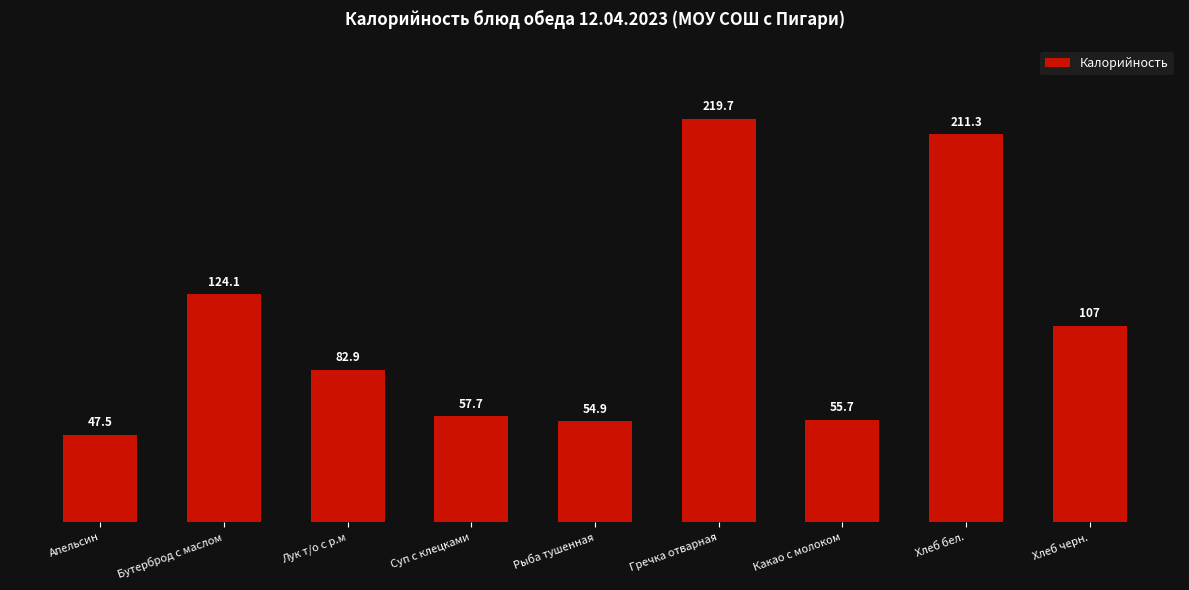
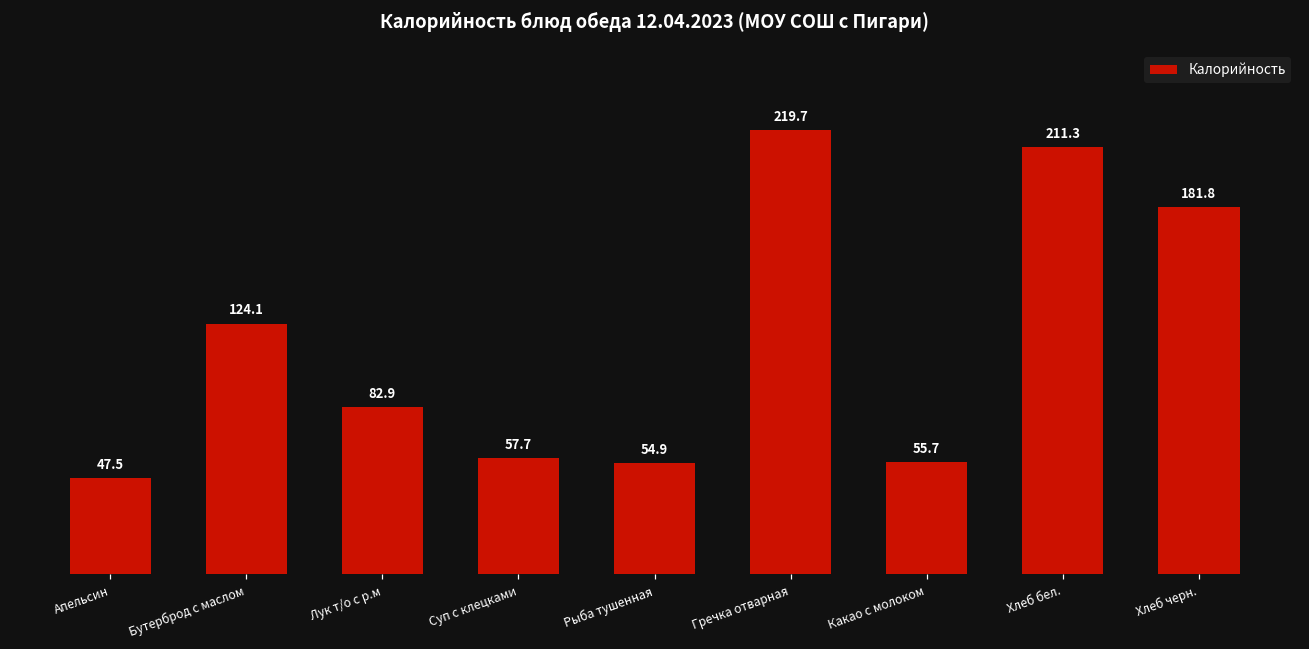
Хлеб черн.: 107 -> 181.8
